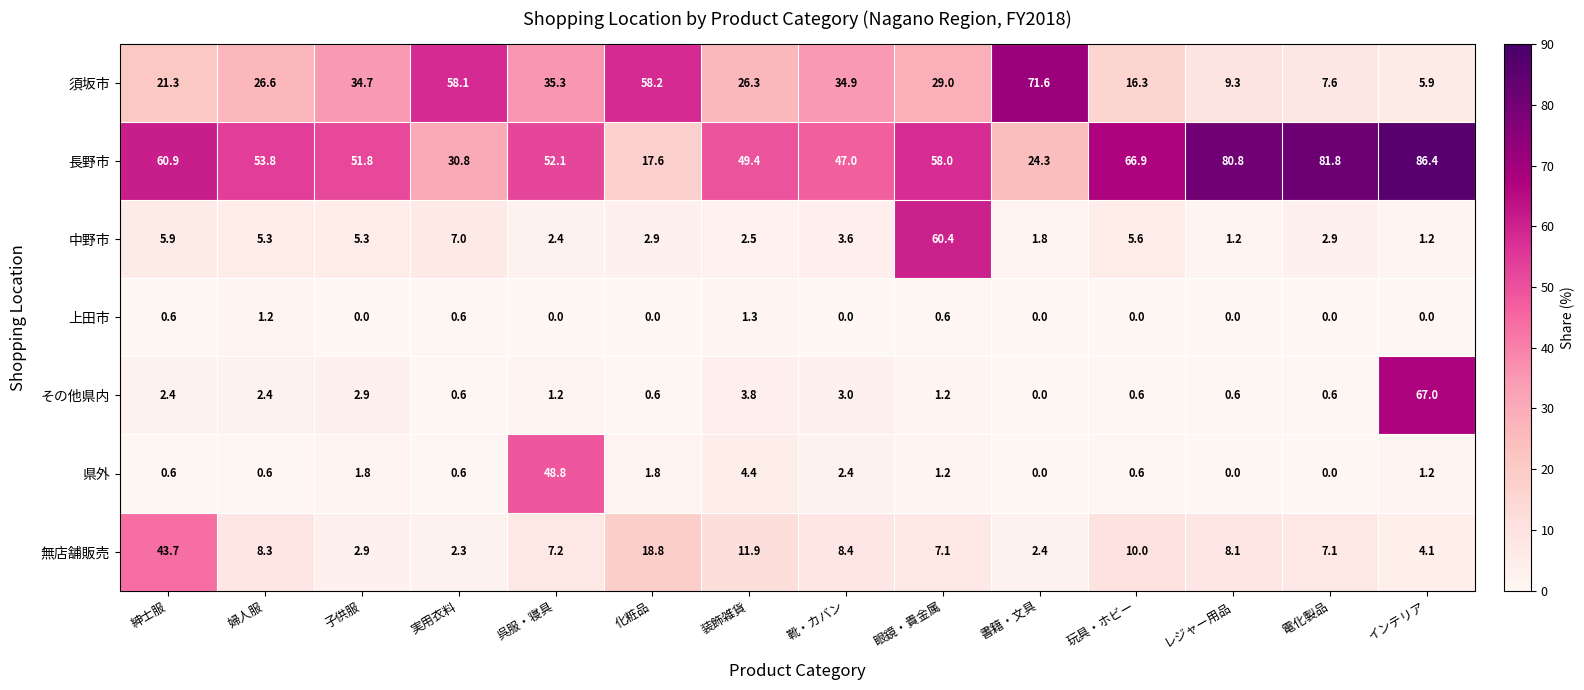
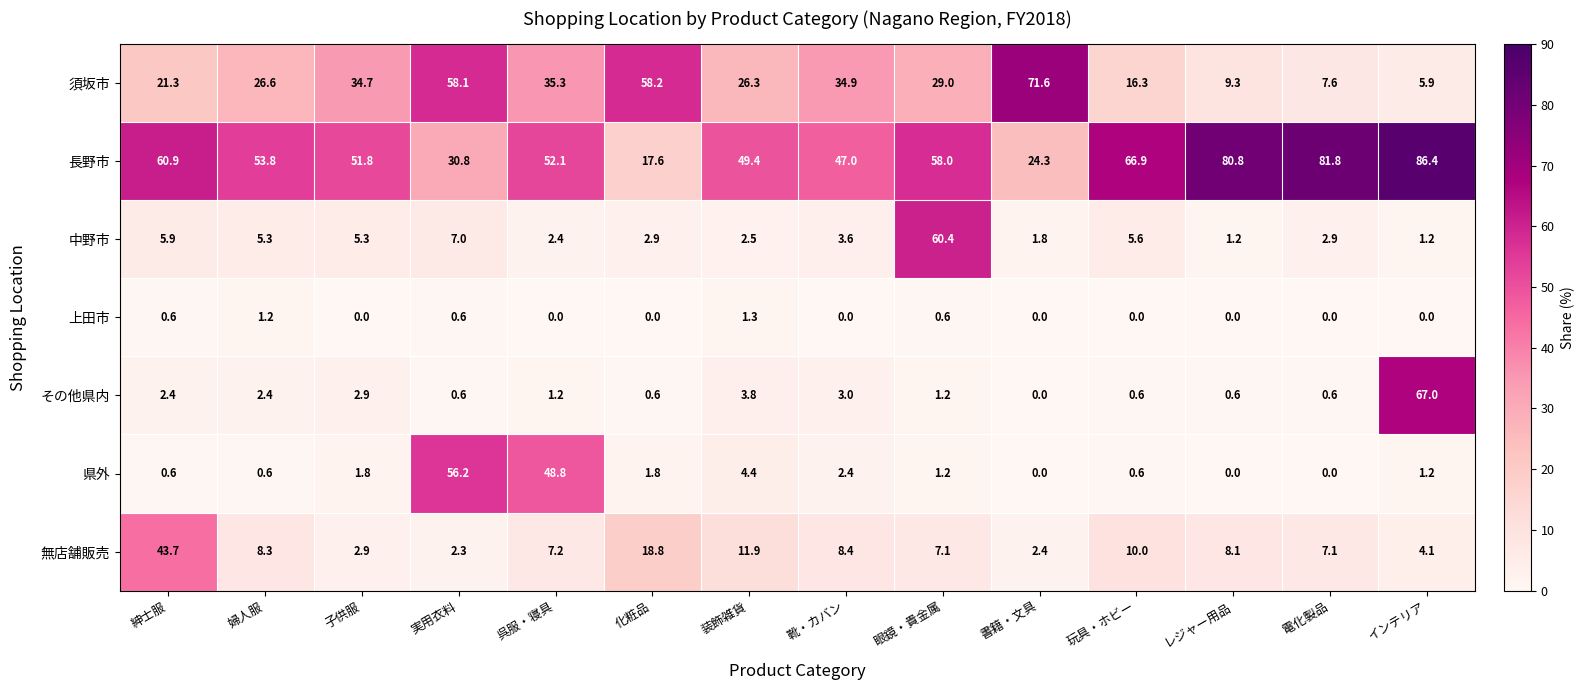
県外, 実用衣料: 0.6 -> 56.2
